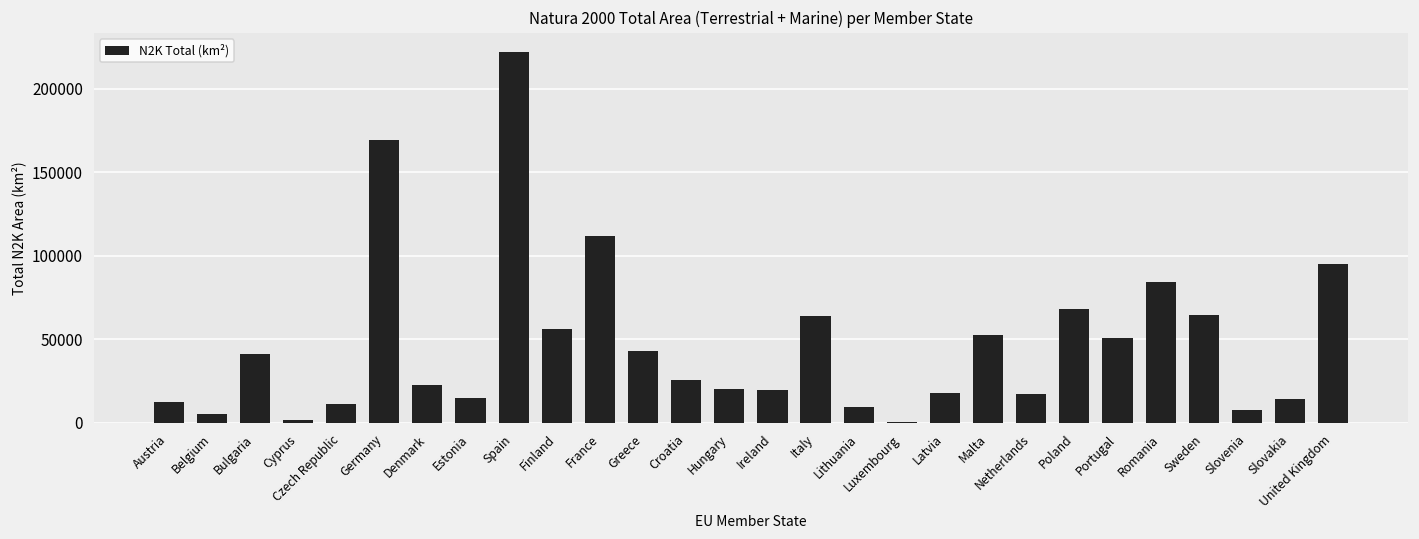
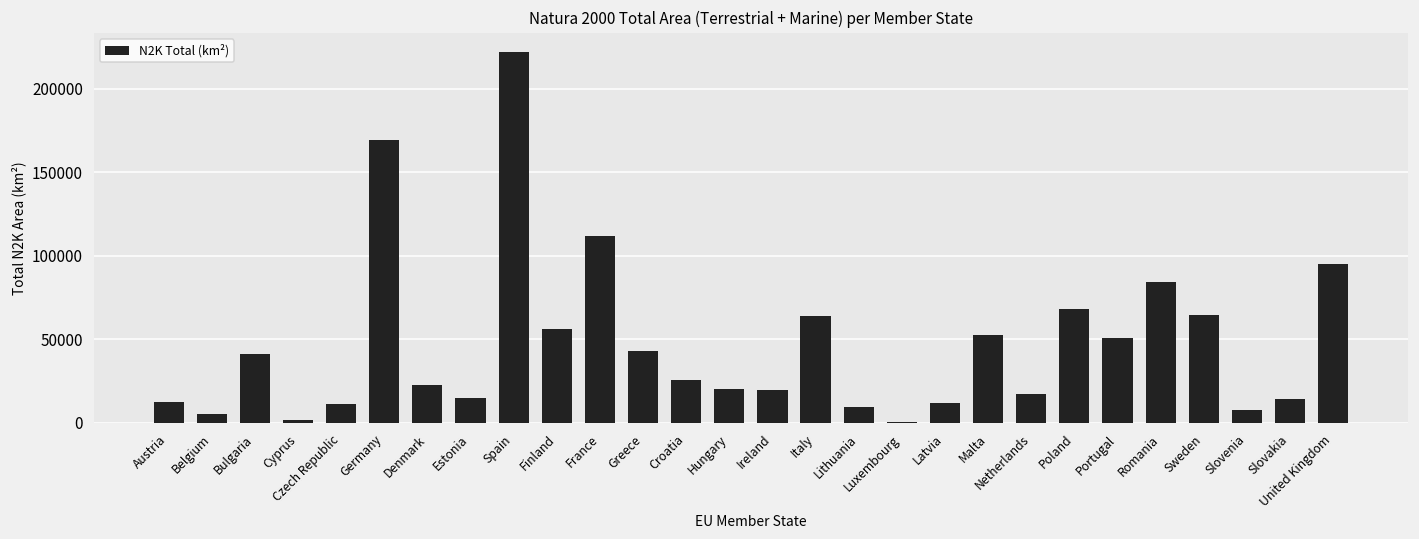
Latvia: 18000 -> 12000
